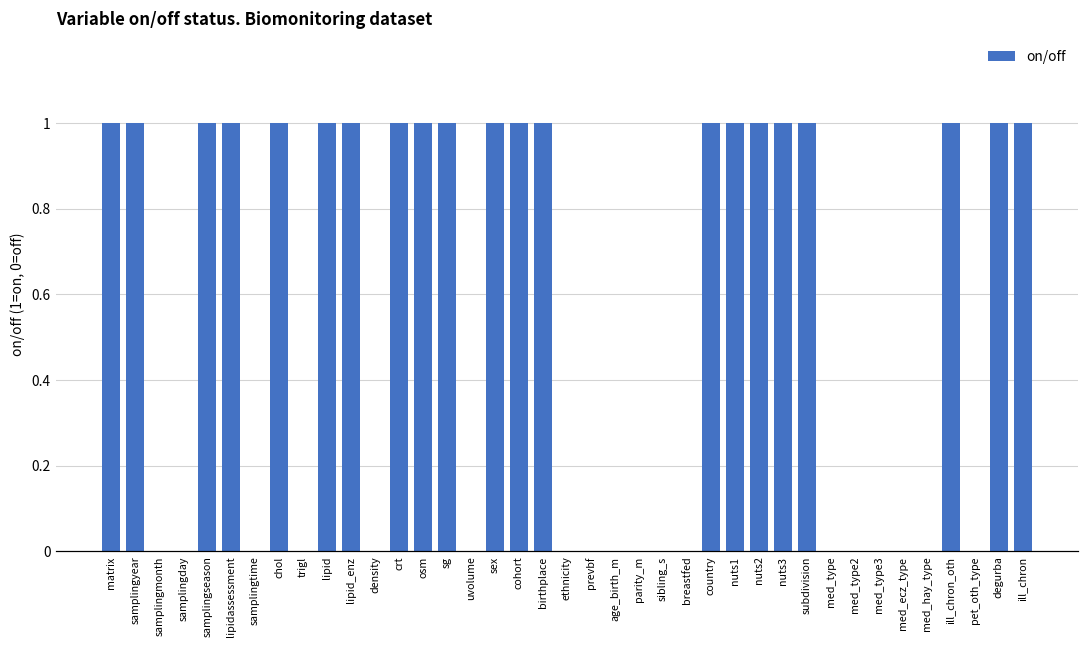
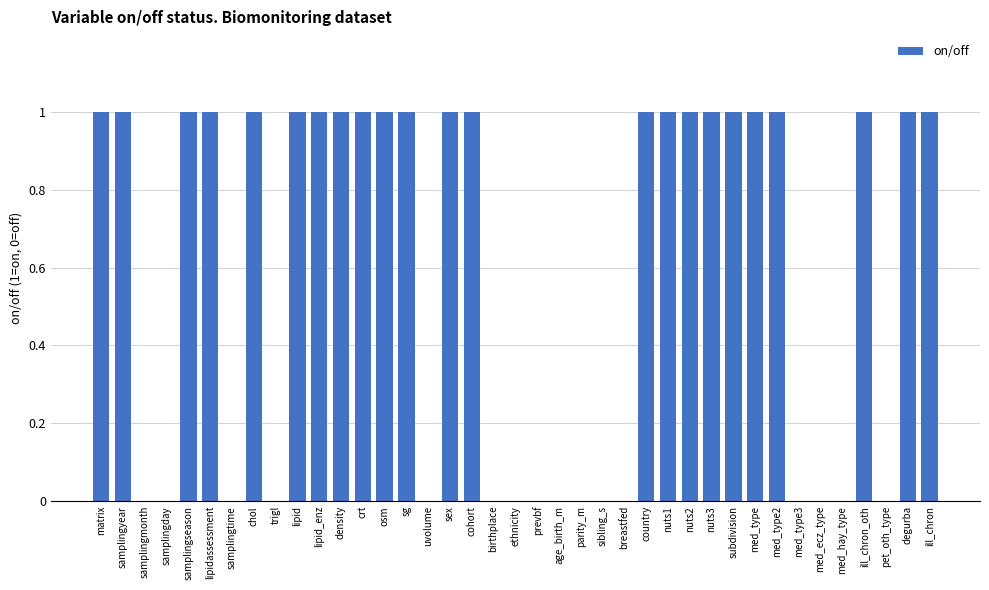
density: 0 -> 1
birthplace: 1 -> 0
med_type: 0 -> 1
med_type2: 0 -> 1
